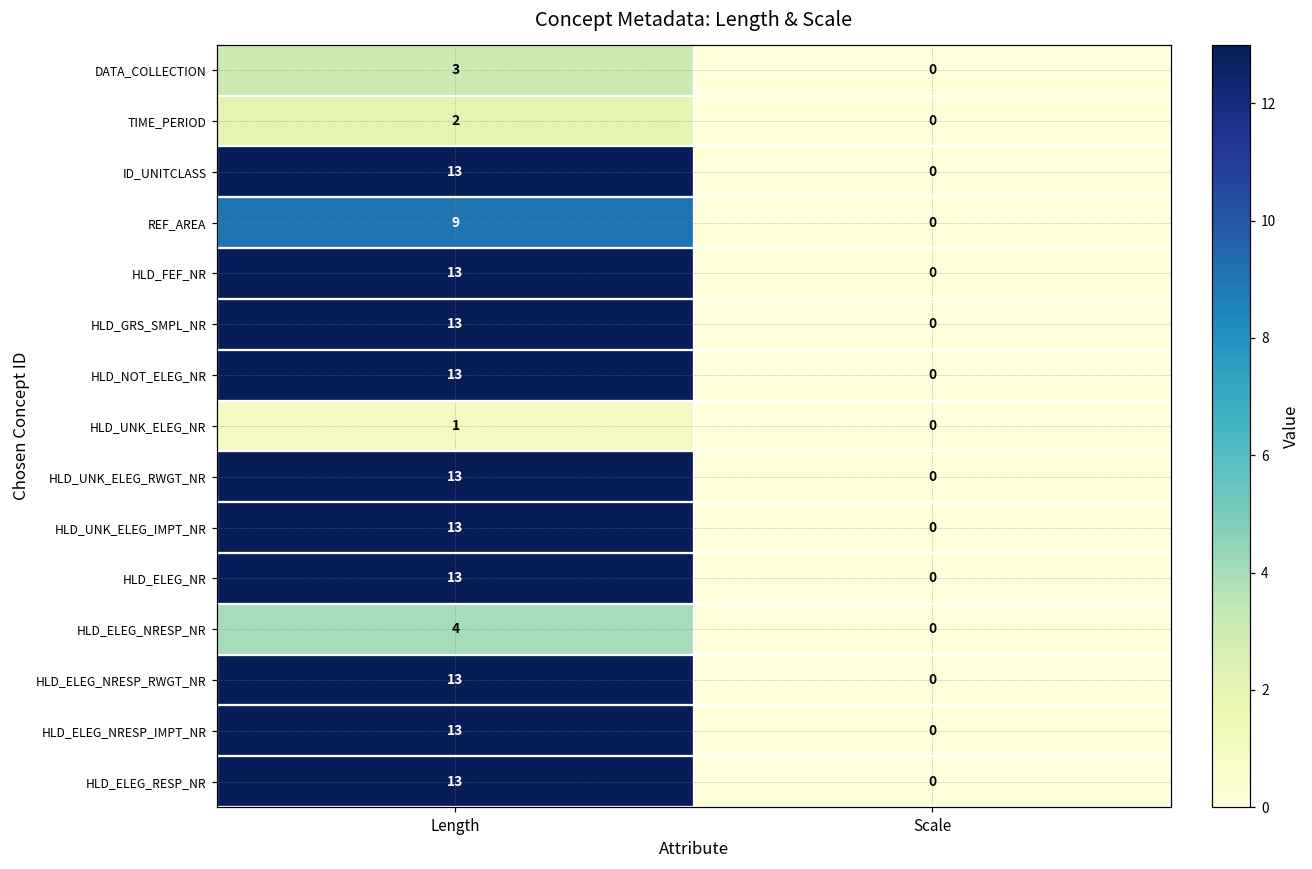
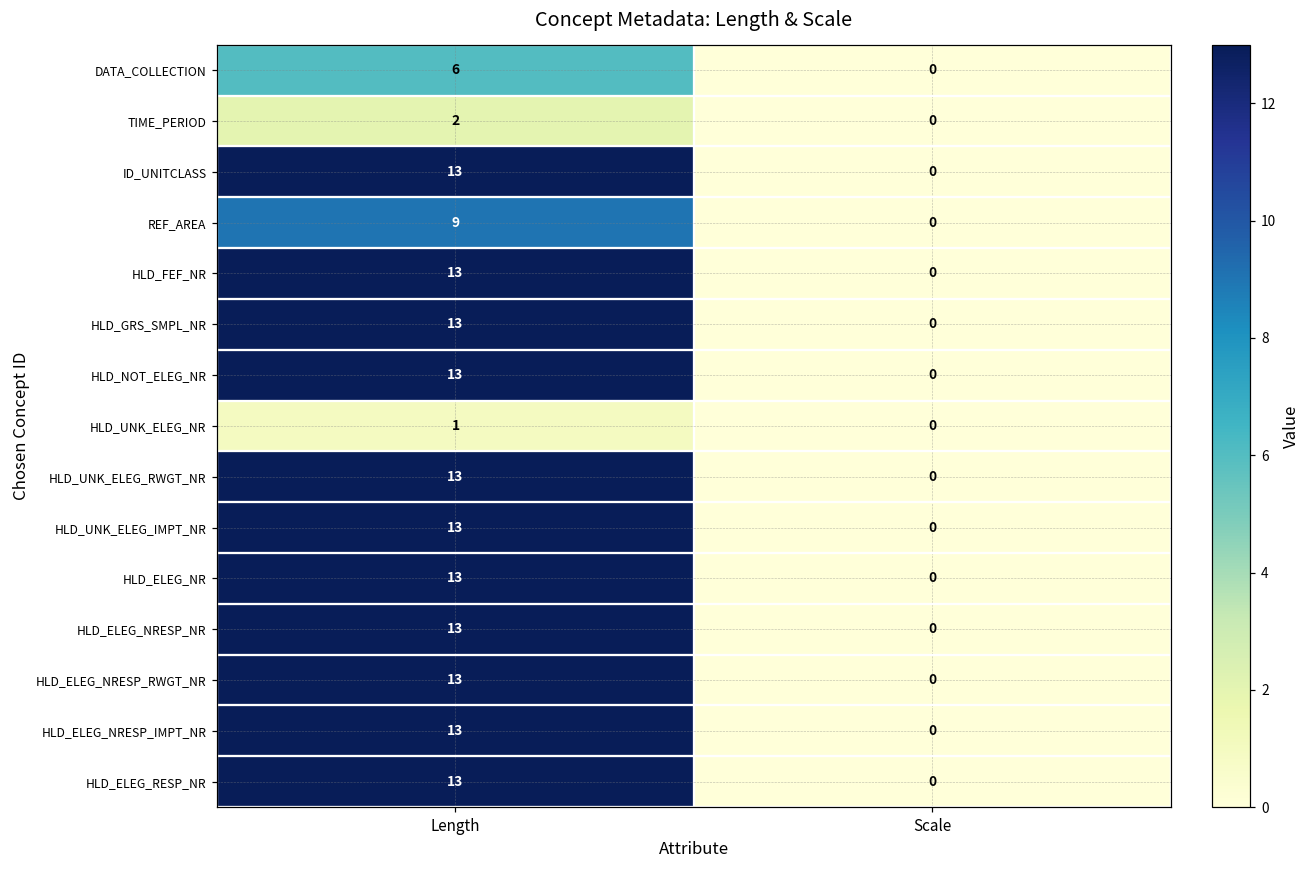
DATA_COLLECTION, Length: 3 -> 6
HLD_ELEG_NRESP_NR, Length: 4 -> 13
